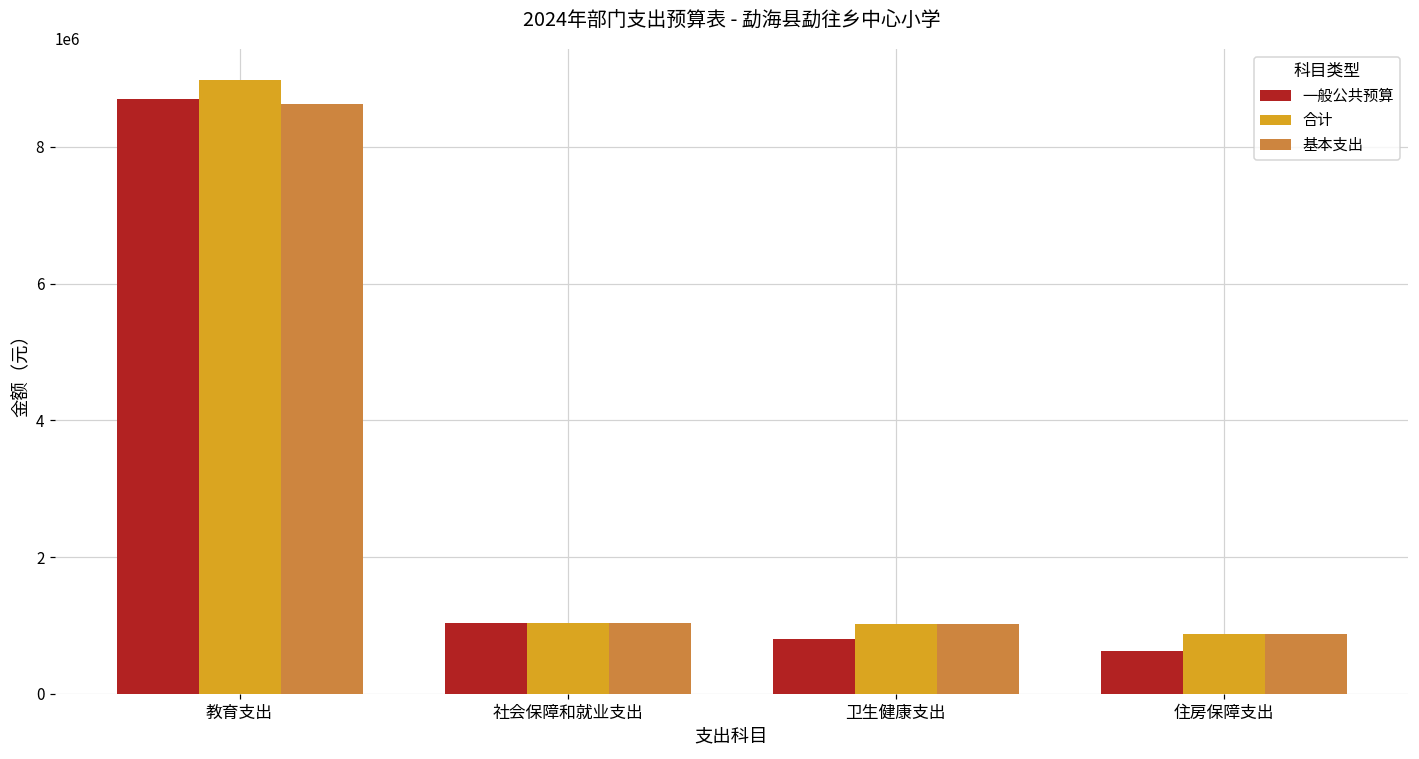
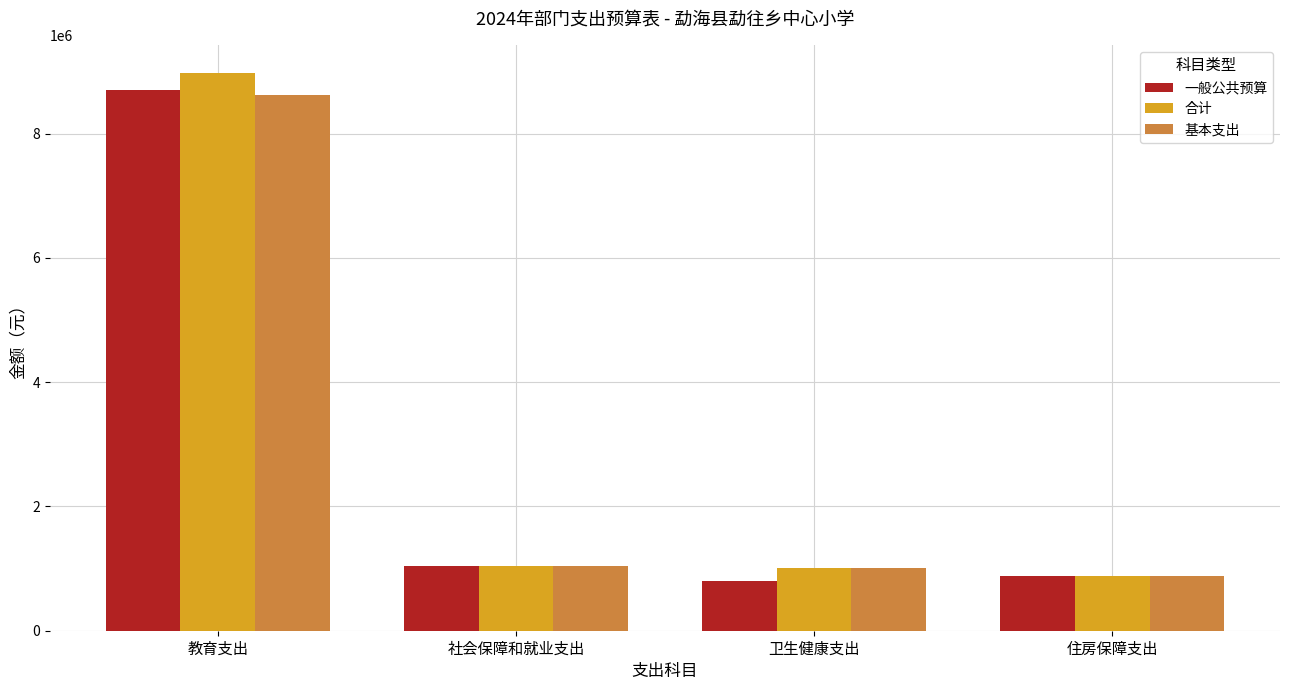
一般公共预算, 住房保障支出: 600000 -> 900000
